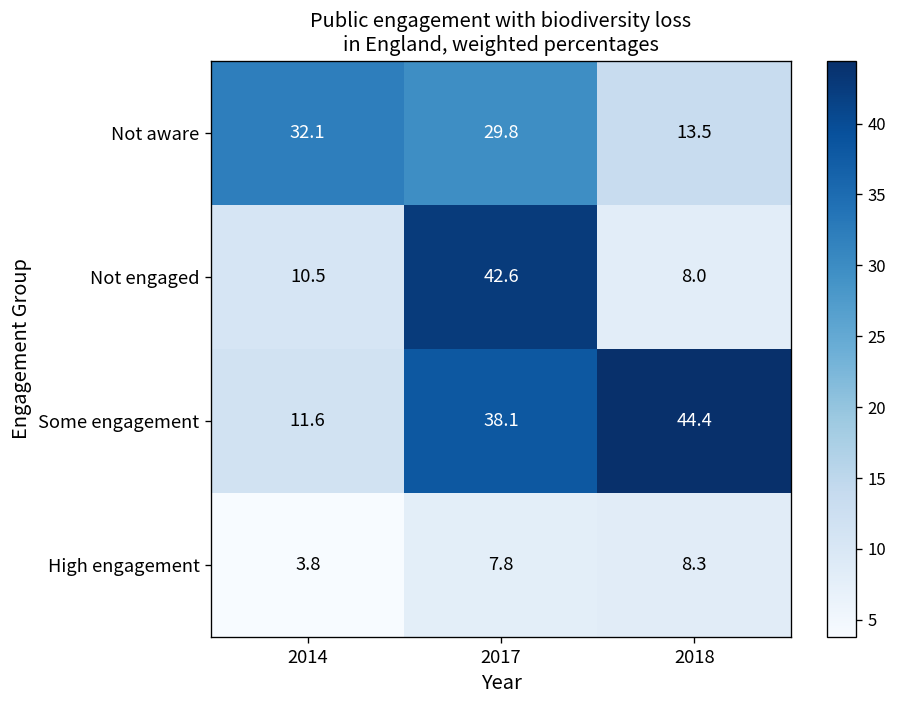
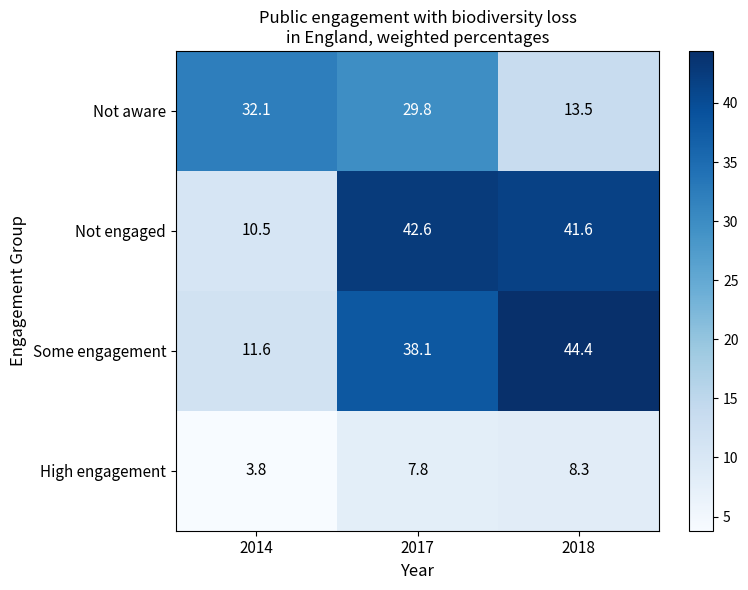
Not engaged, 2018: 8.0 -> 41.6
